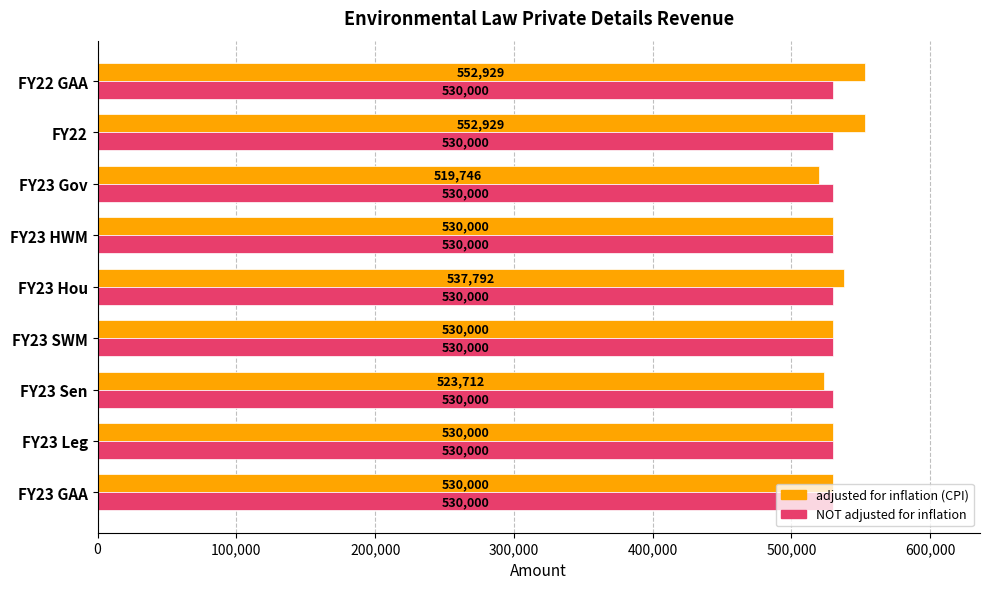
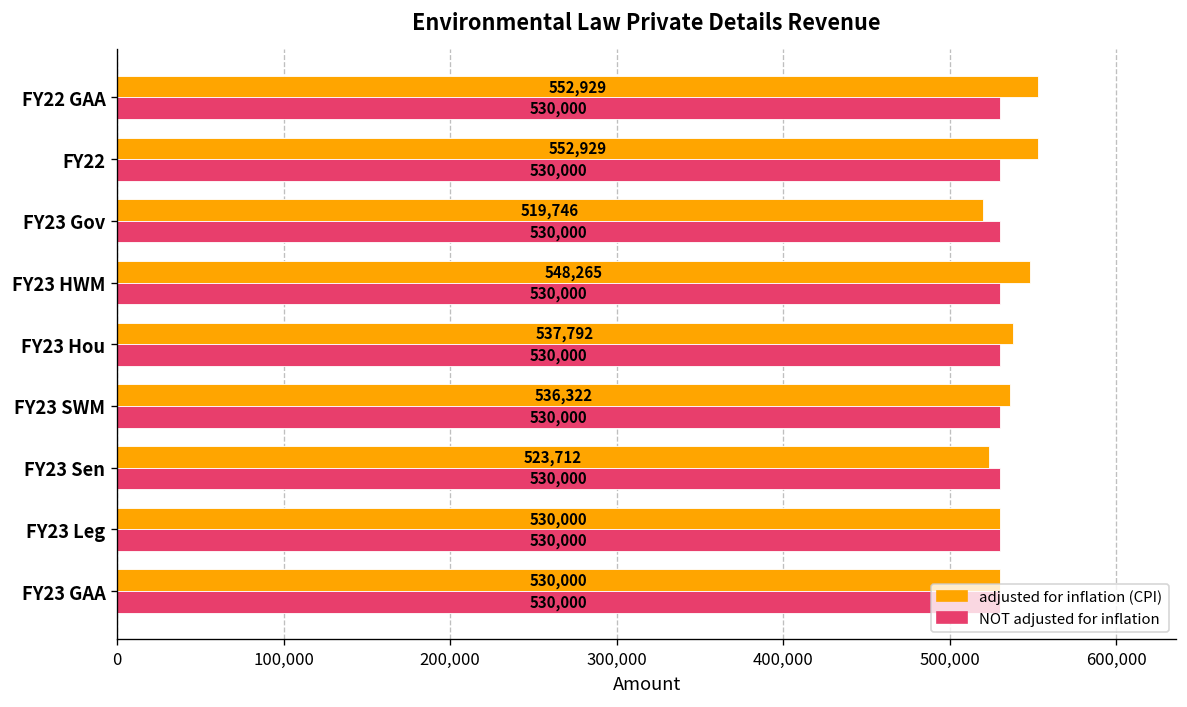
adjusted for inflation (CPI), FY23 HWM: 530,000 -> 548,265
adjusted for inflation (CPI), FY23 SWM: 530,000 -> 536,322
